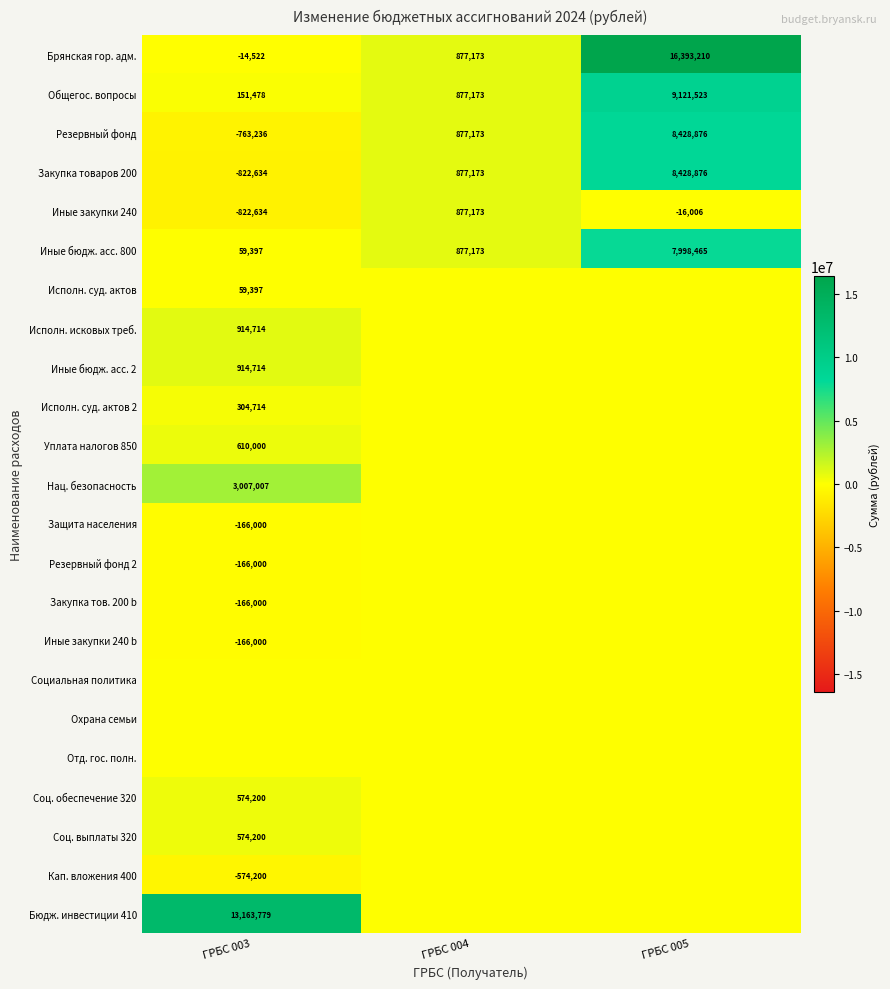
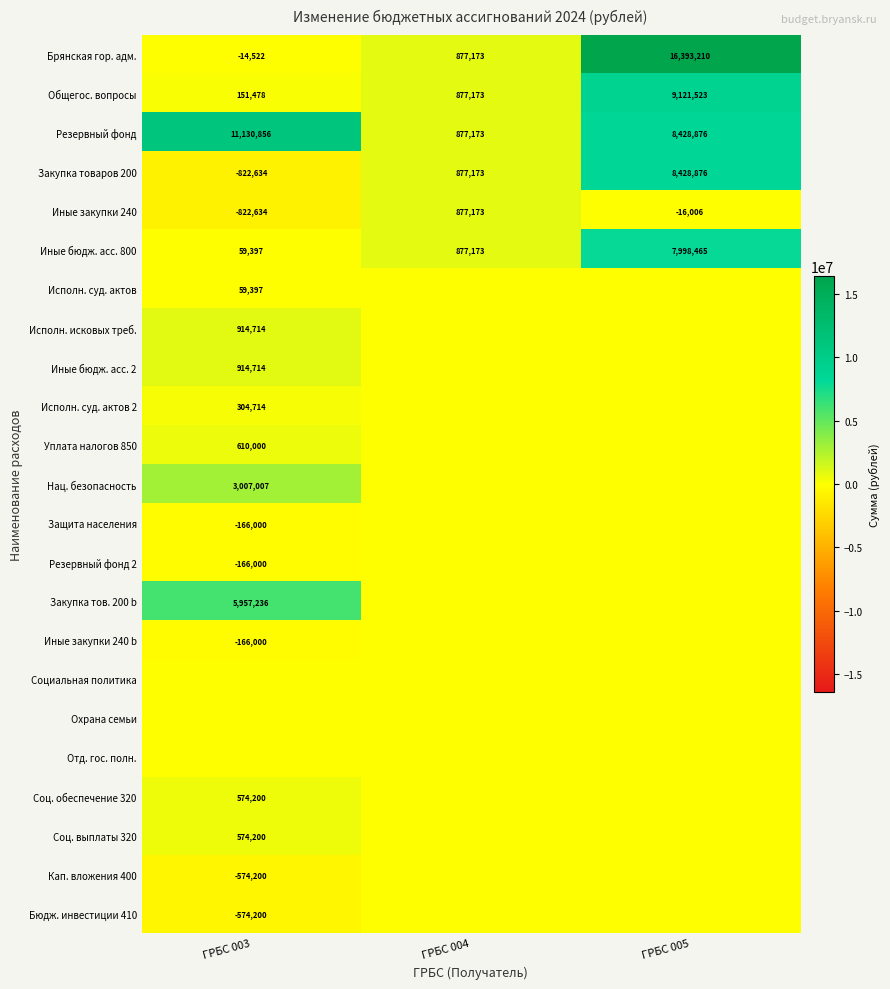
Резервный фонд, ГРБС 003: -763,236 -> 11,130,856
Закупка тов. 200 b, ГРБС 003: -166,000 -> 5,957,236
Бюдж. инвестиции 410, ГРБС 003: 13,163,779 -> -574,200
